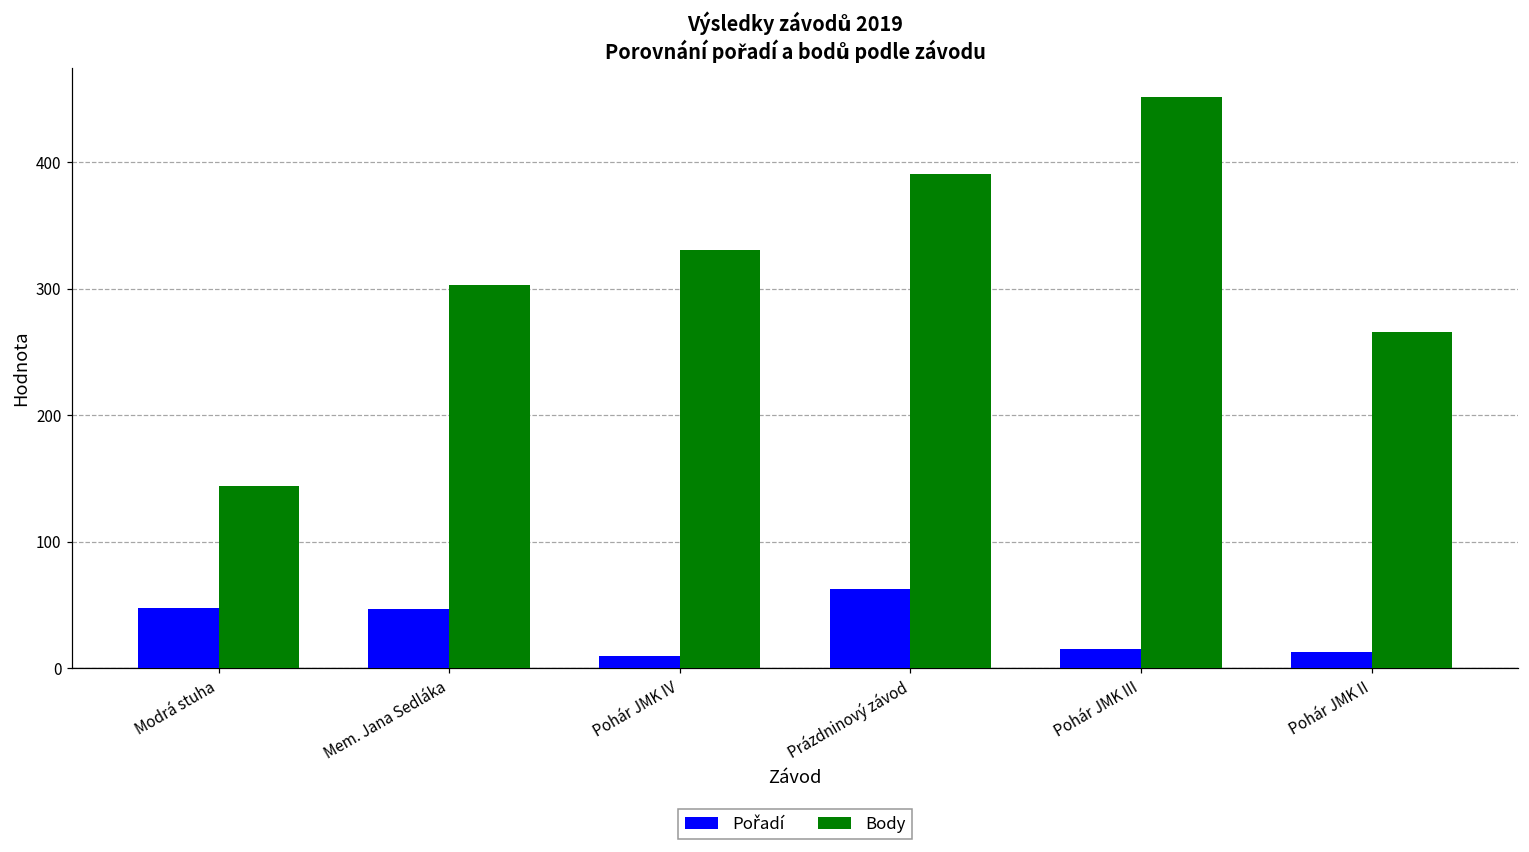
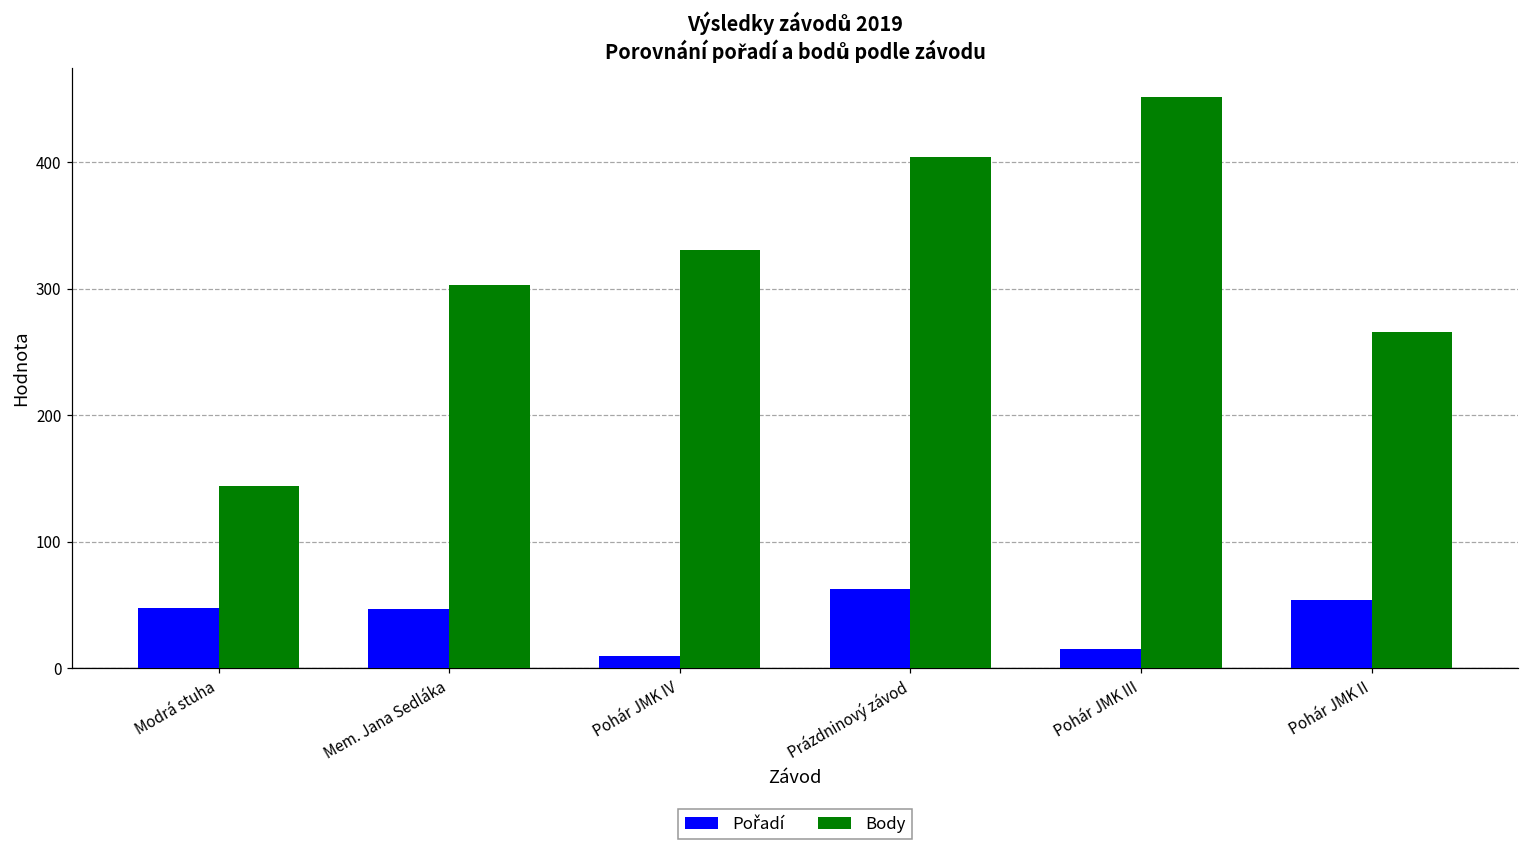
Body, Prázdninový závod: 391 -> 404
Pořadí, Pohár JMK II: 13 -> 54
